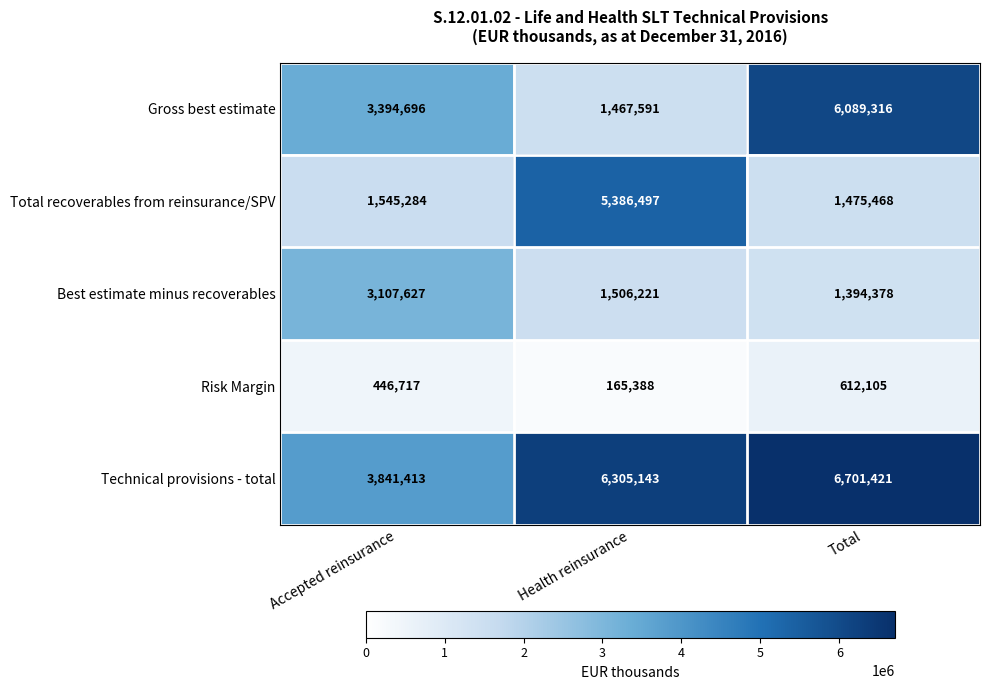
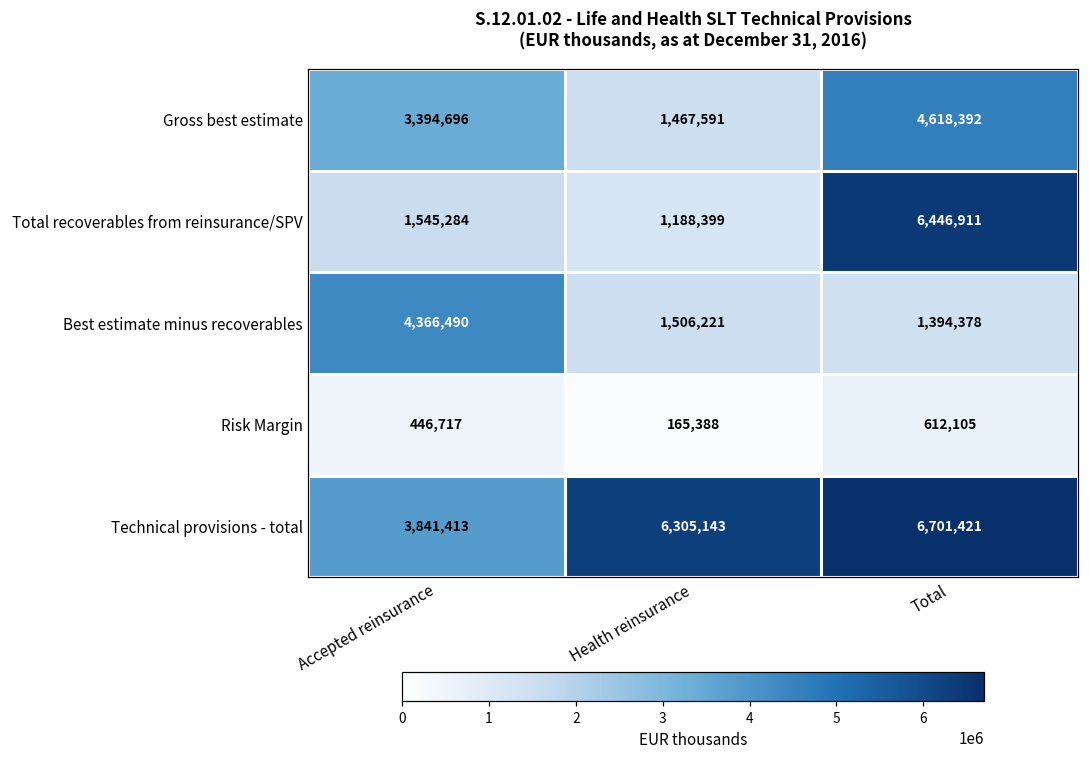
Gross best estimate, Total: 6,089,316 -> 4,618,392
Total recoverables from reinsurance/SPV, Health reinsurance: 5,386,497 -> 1,188,399
Total recoverables from reinsurance/SPV, Total: 1,475,468 -> 6,446,911
Best estimate minus recoverables, Accepted reinsurance: 3,107,627 -> 4,366,490
